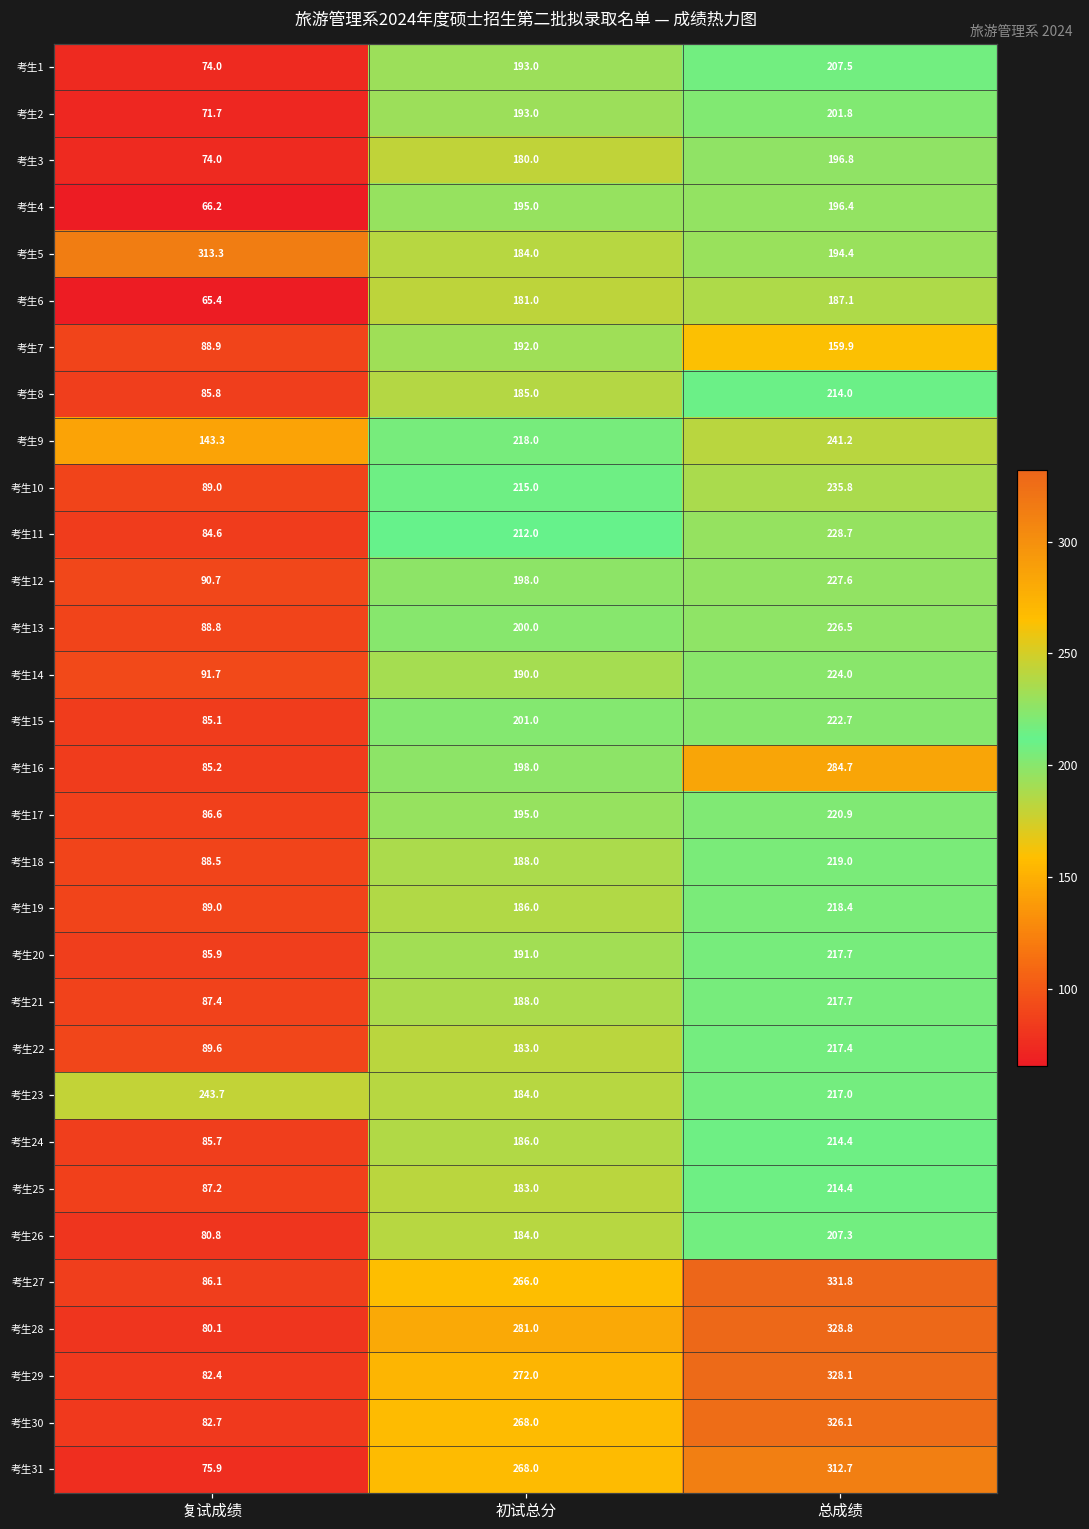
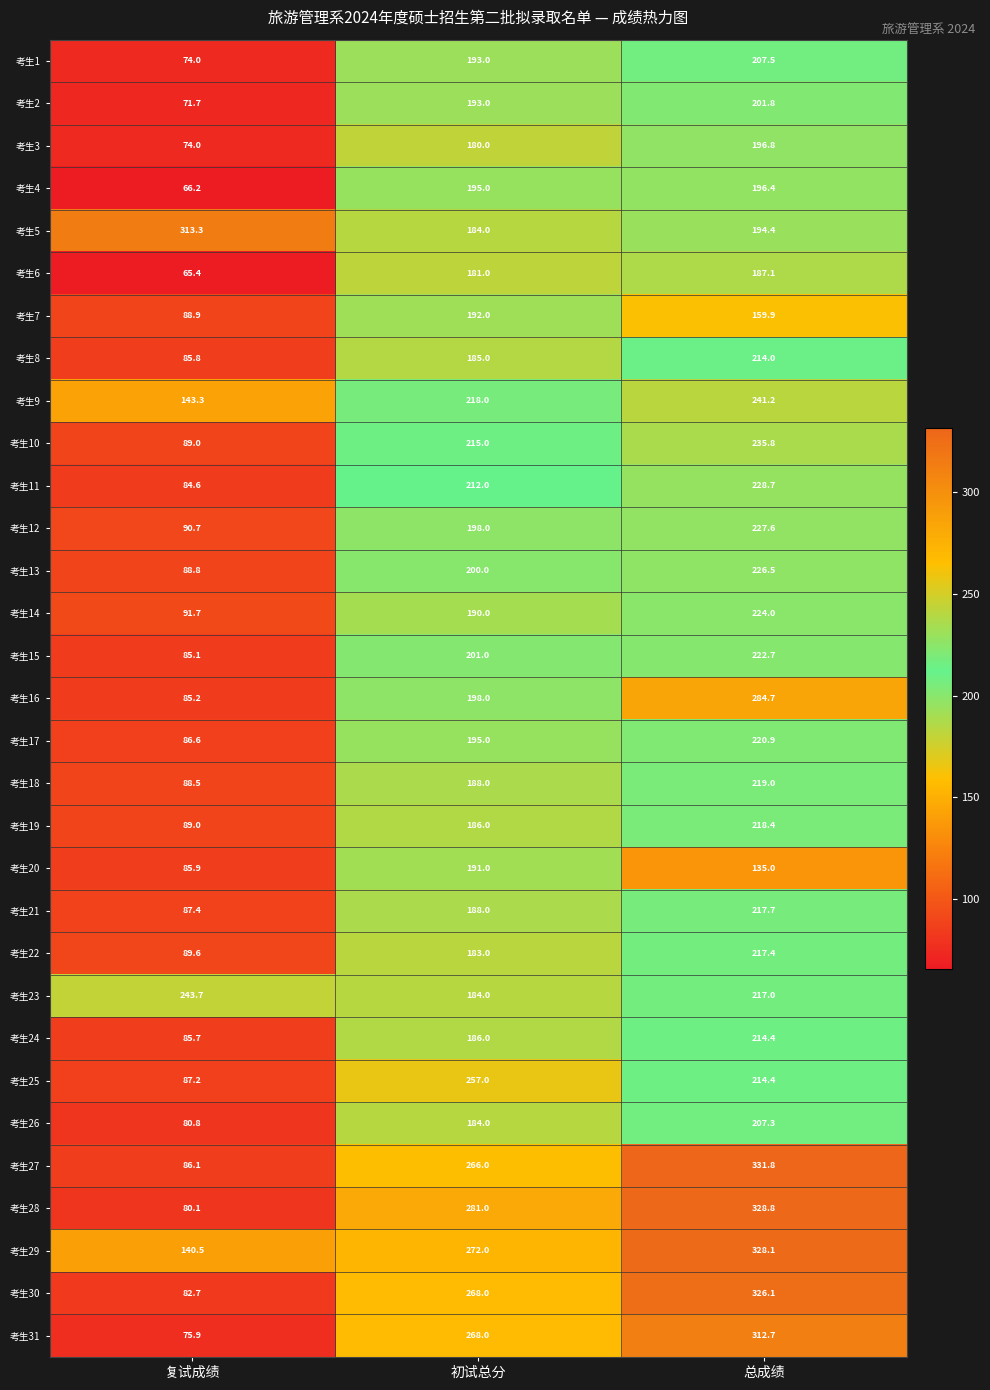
考生20, 总成绩: 217.7 -> 135.0
考生25, 初试总分: 183.0 -> 257.0
考生29, 复试成绩: 82.4 -> 140.5
